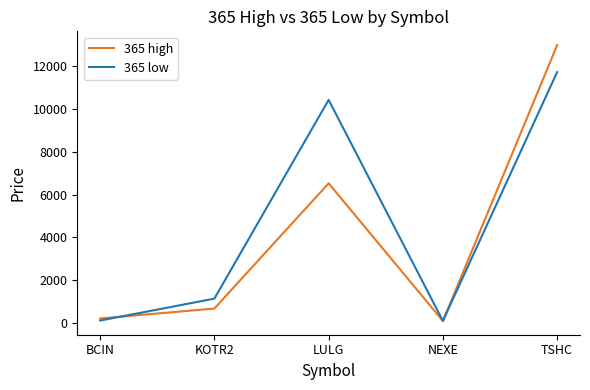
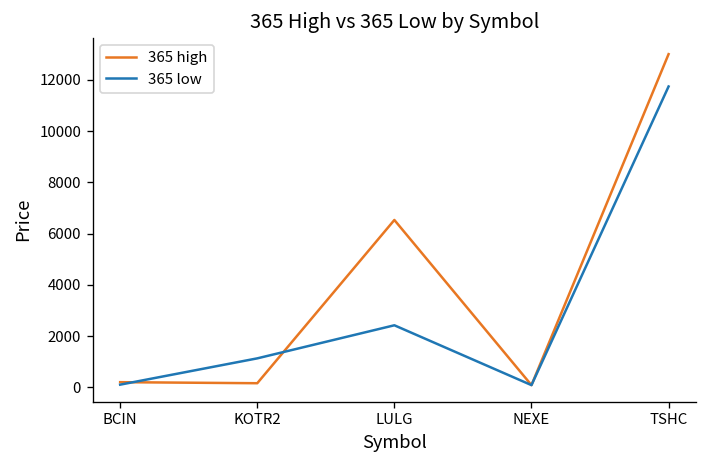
365 high, KOTR2: 700 -> 200
365 low, LULG: 10400 -> 2400
